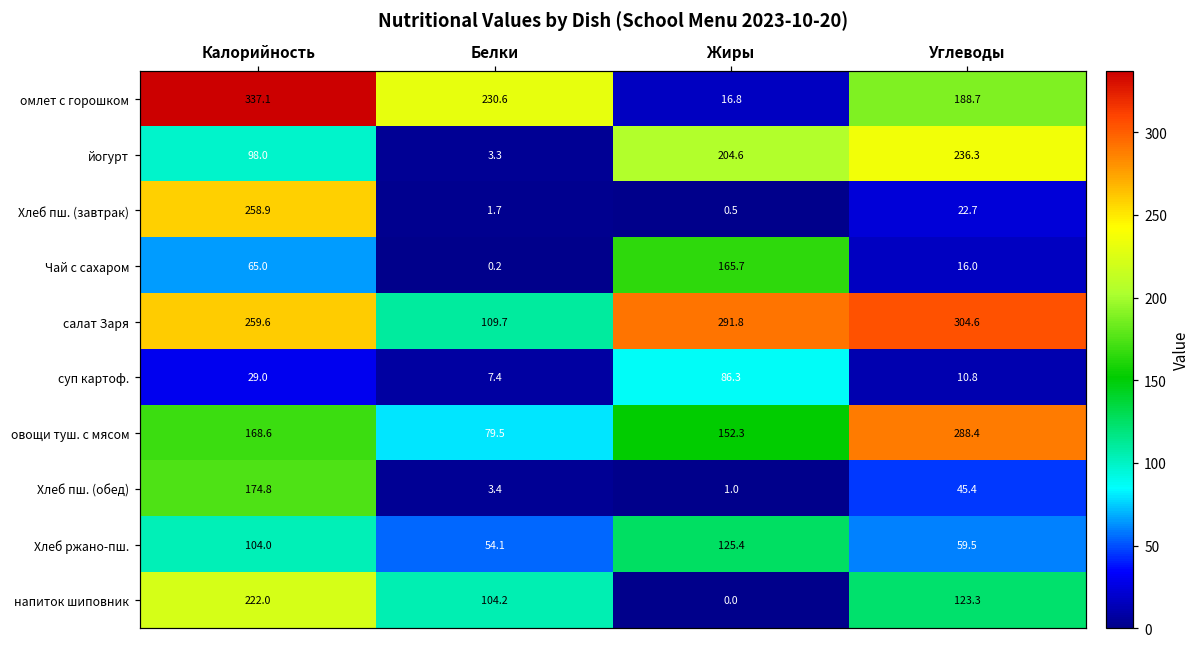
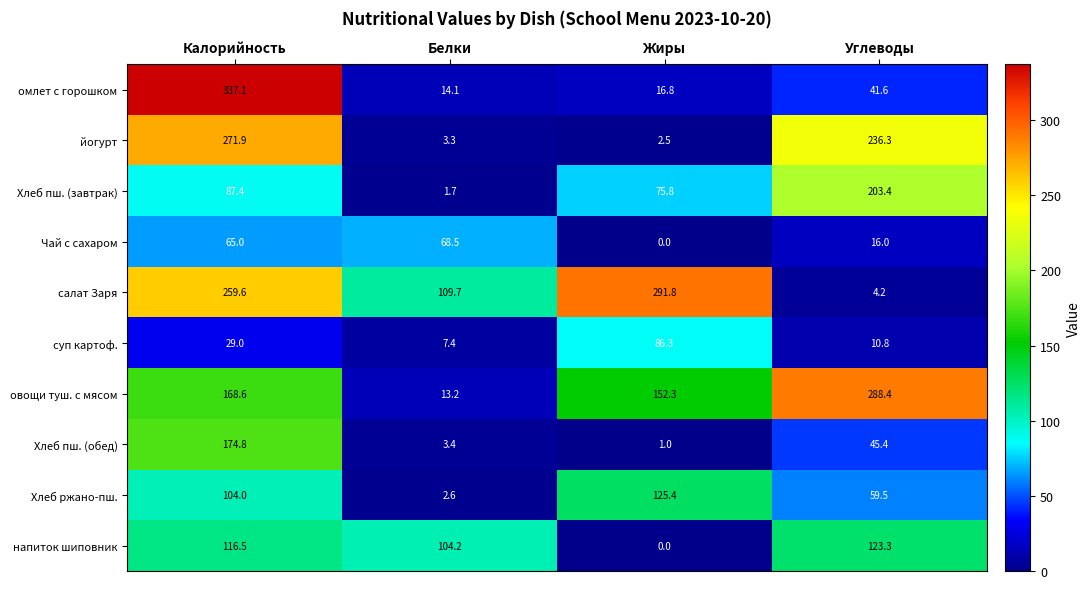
омлет с горошком, Белки: 230.6 -> 14.1
омлет с горошком, Углеводы: 188.7 -> 41.6
йогурт, Калорийность: 98.0 -> 271.9
йогурт, Жиры: 204.6 -> 2.5
Хлеб пш. (завтрак), Калорийность: 258.9 -> 87.4
Хлеб пш. (завтрак), Жиры: 0.5 -> 75.8
Хлеб пш. (завтрак), Углеводы: 22.7 -> 203.4
Чай с сахаром, Белки: 0.2 -> 68.5
Чай с сахаром, Жиры: 165.7 -> 0.0
салат Заря, Углеводы: 304.6 -> 4.2
овощи туш. с мясом, Белки: 79.5 -> 13.2
Хлеб ржано-пш., Белки: 54.1 -> 2.6
напиток шиповник, Калорийность: 222.0 -> 116.5
